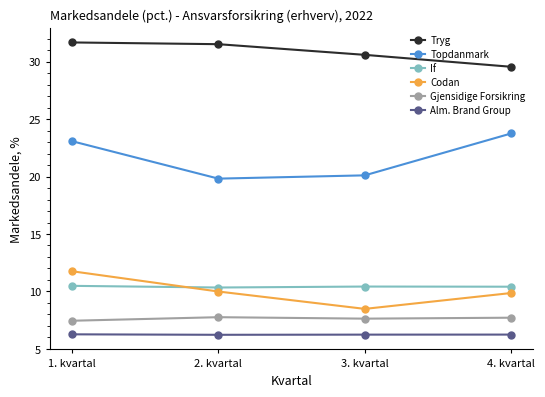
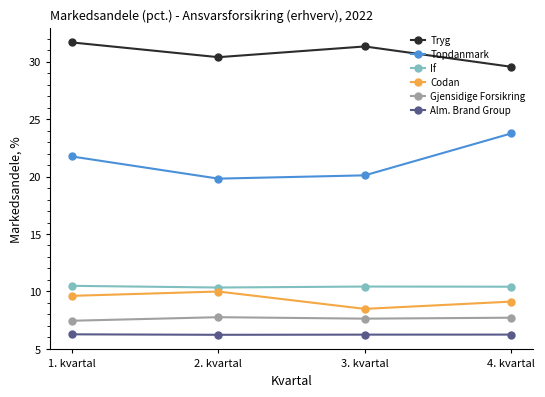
Topdanmark, 1. kvartal: 23.1 -> 21.7
Codan, 1. kvartal: 11.8 -> 9.6
Tryg, 2. kvartal: 31.5 -> 30.4
Tryg, 3. kvartal: 30.6 -> 31.3
Codan, 4. kvartal: 9.9 -> 9.1
